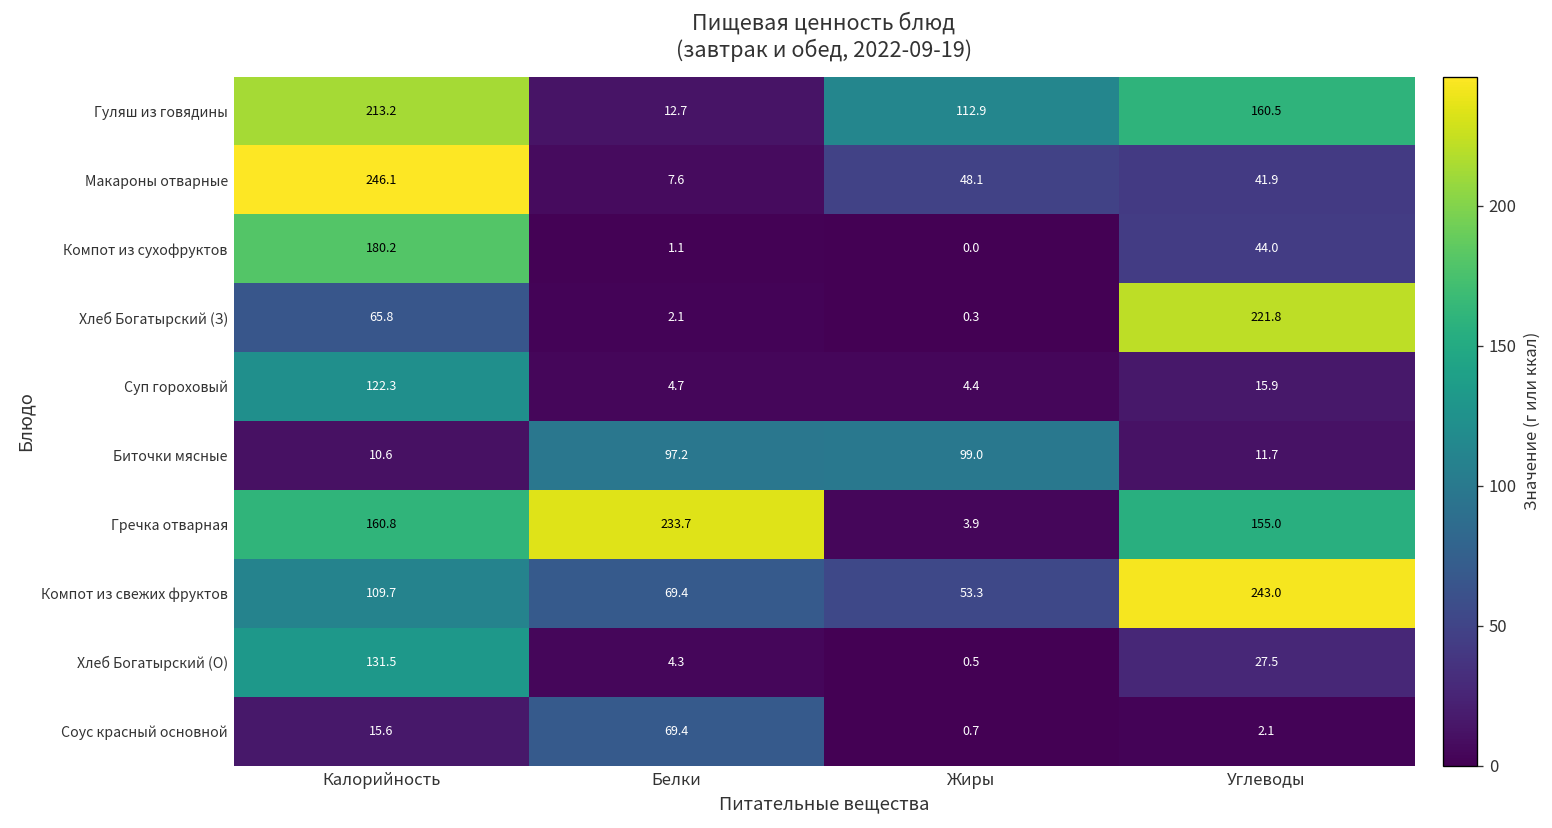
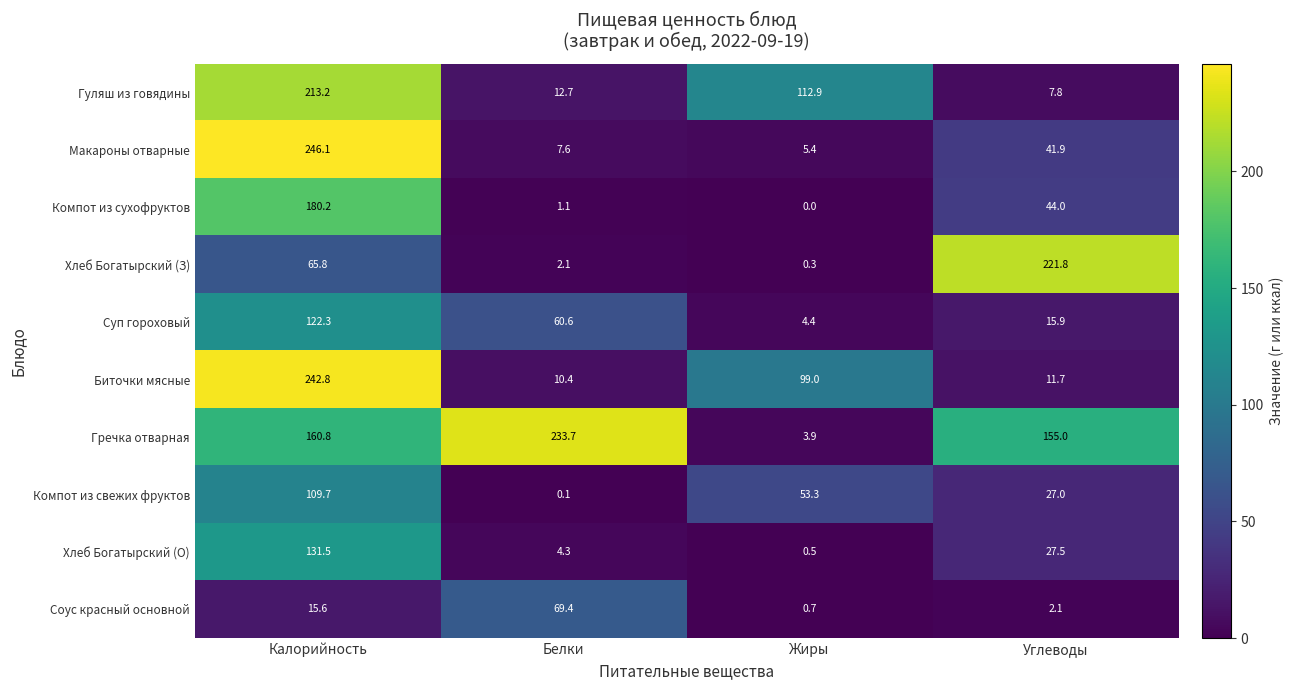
Гуляш из говядины, Углеводы: 160.5 -> 7.8
Макароны отварные, Жиры: 48.1 -> 5.4
Суп гороховый, Белки: 4.7 -> 60.6
Биточки мясные, Калорийность: 10.6 -> 242.8
Биточки мясные, Белки: 97.2 -> 10.4
Компот из свежих фруктов, Белки: 69.4 -> 0.1
Компот из свежих фруктов, Углеводы: 243.0 -> 27.0
